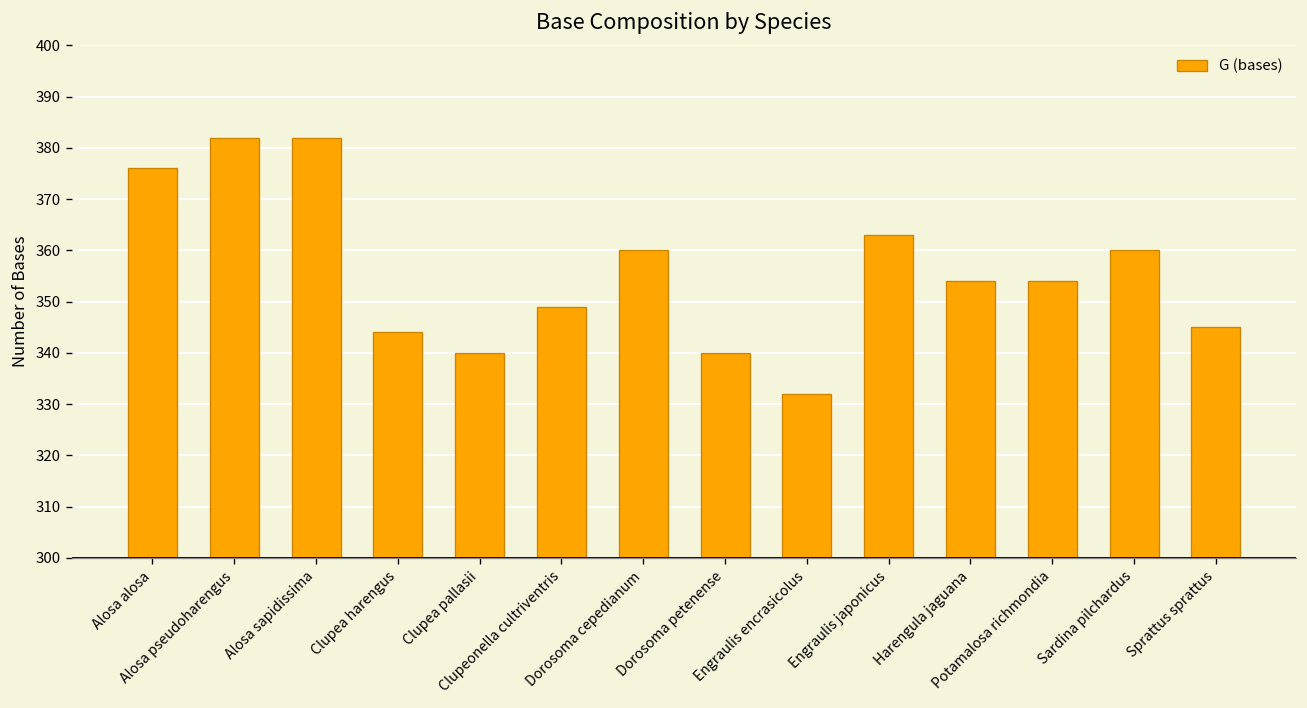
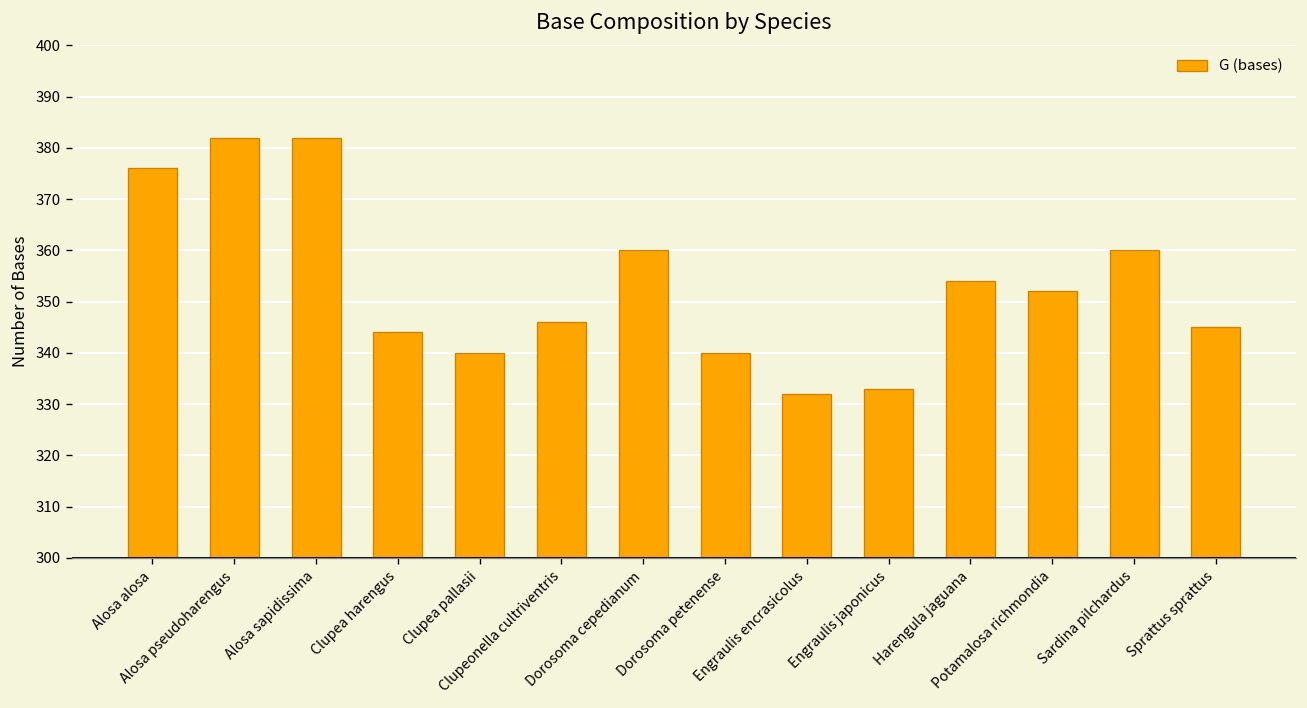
Clupeonella cultriventris: 349 -> 346
Engraulis japonicus: 363 -> 333
Potamalosa richmondia: 354 -> 352
